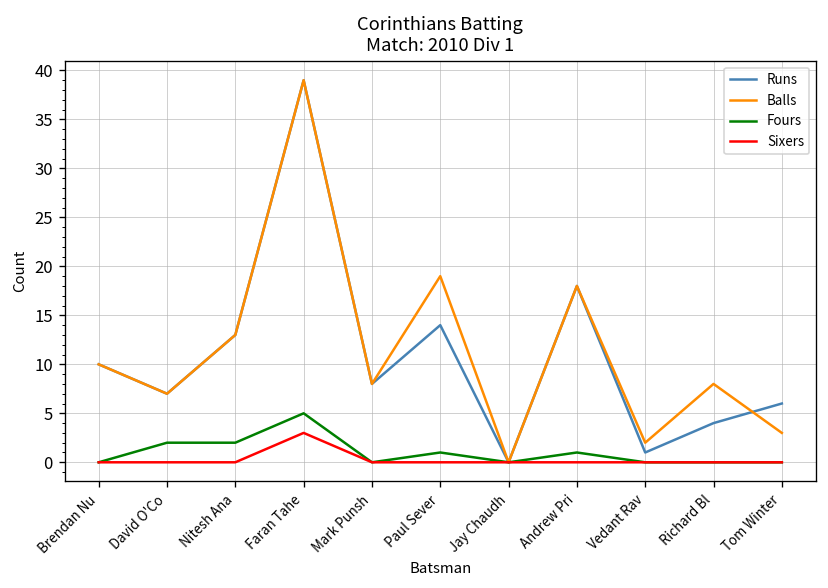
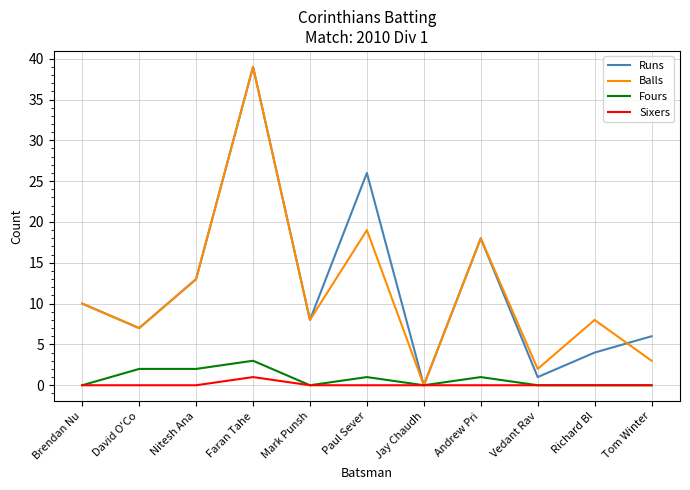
Fours, Faran Tahe: 5 -> 3
Sixers, Faran Tahe: 3 -> 1
Runs, Paul Sever: 14 -> 26
